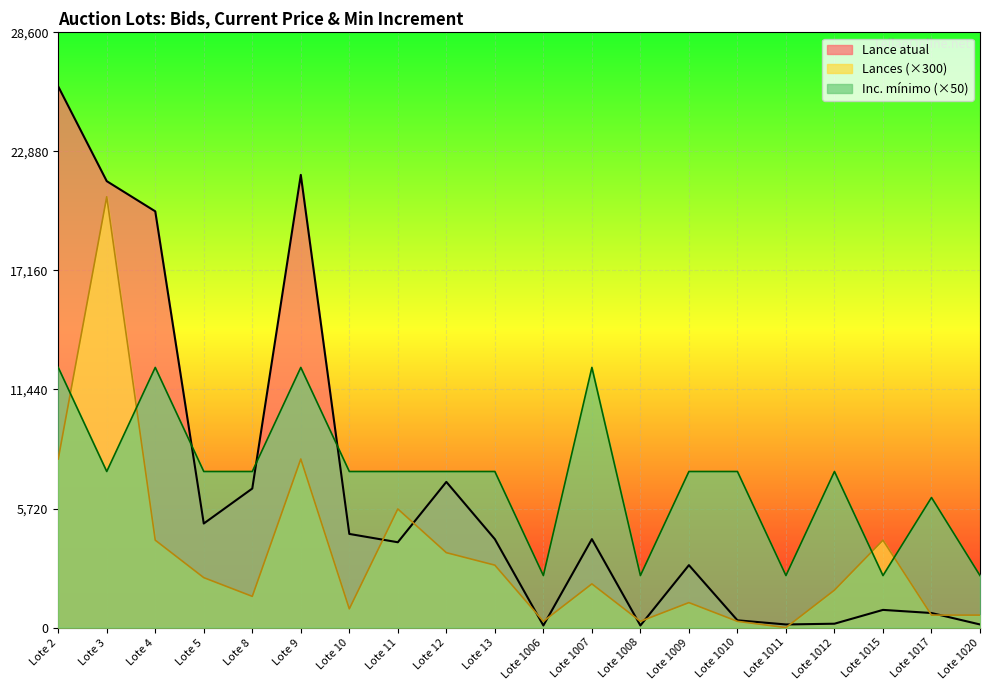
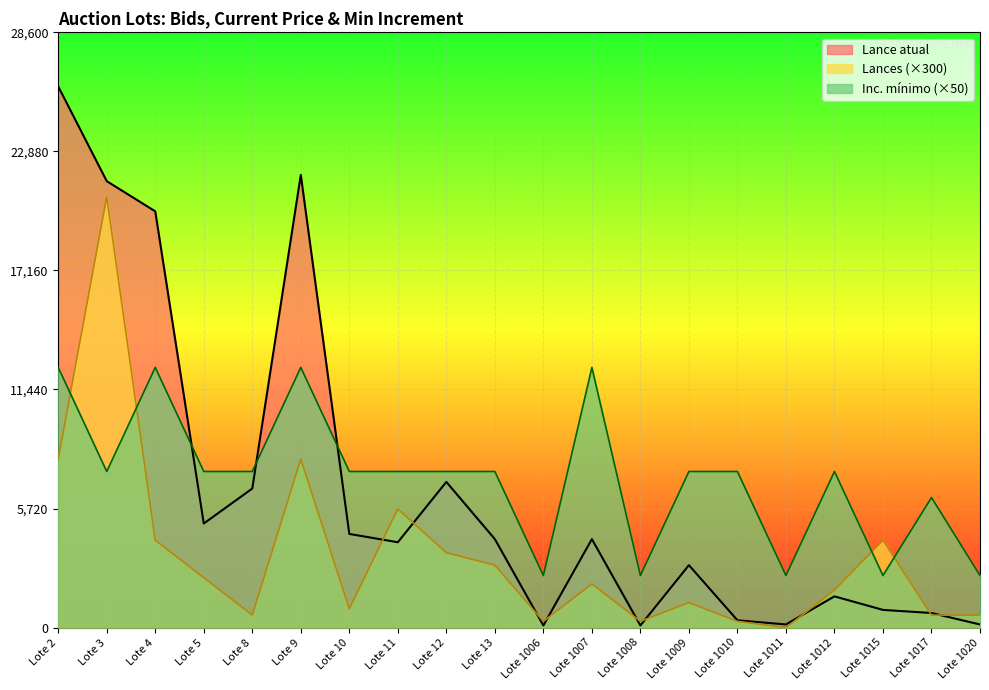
Lances (×300), Lote 8: 1,500 -> 600
Lance atual, Lote 1012: 200 -> 1,500
